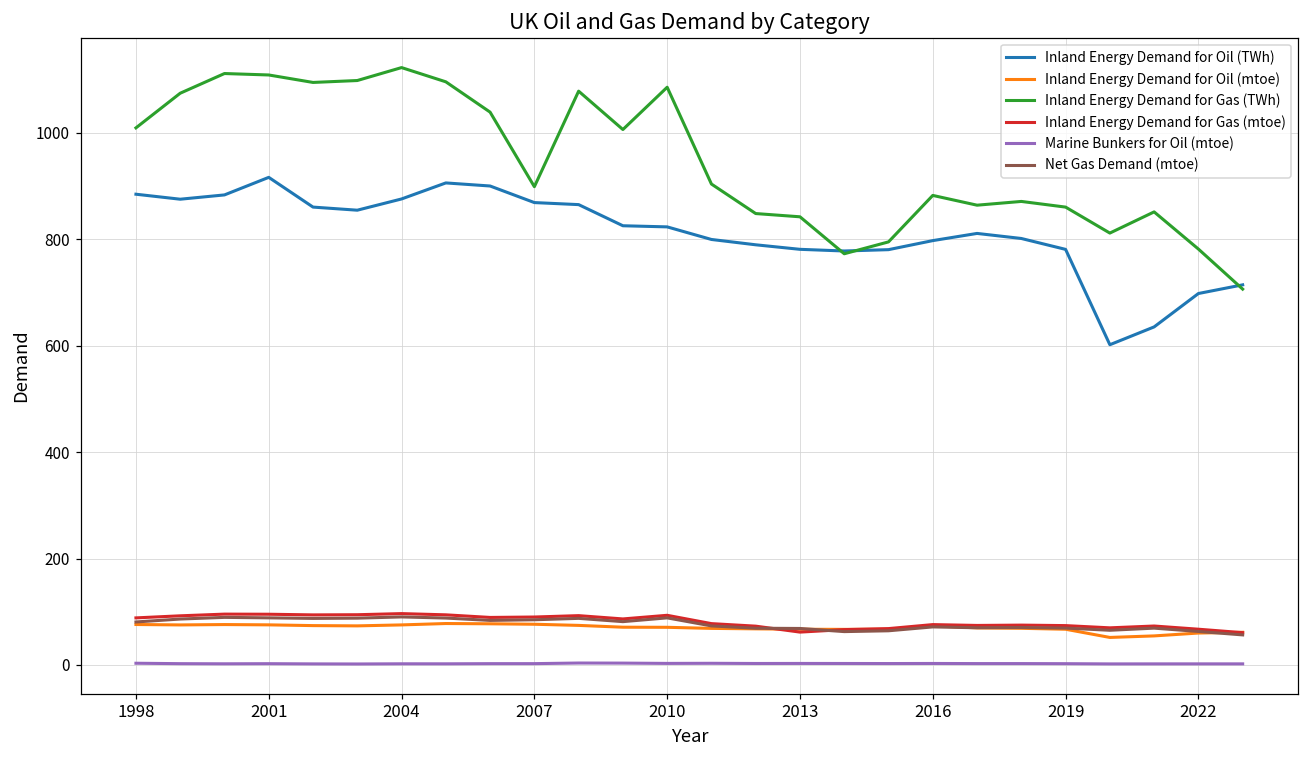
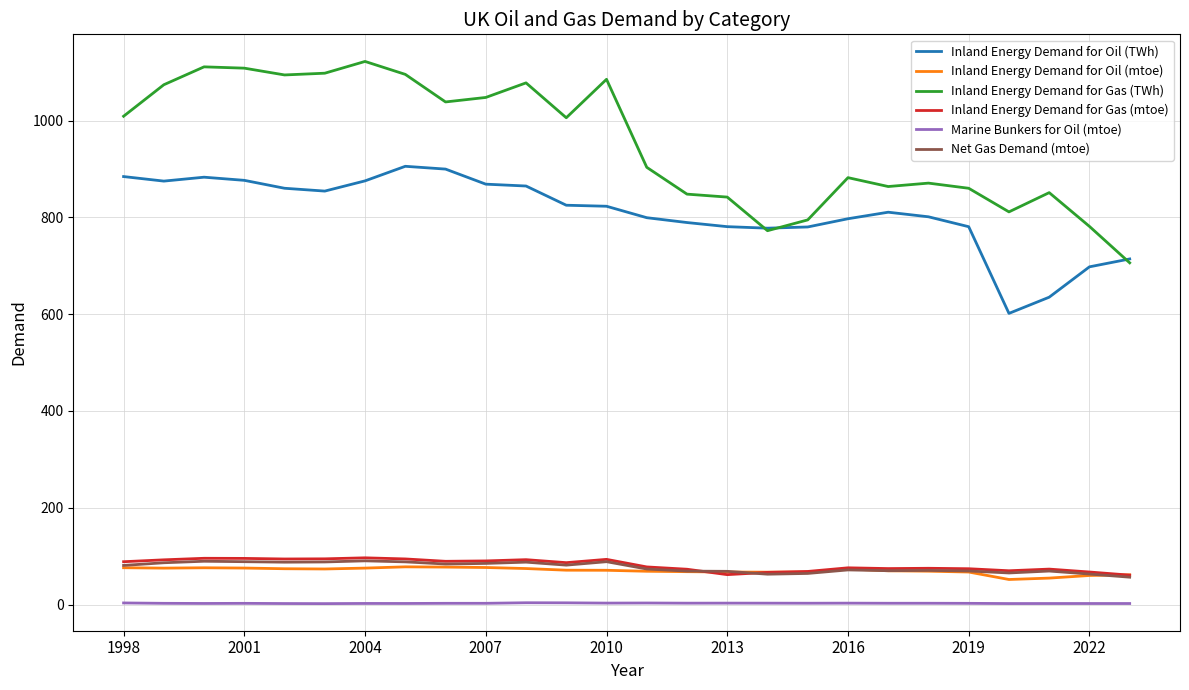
Inland Energy Demand for Oil (TWh), 2001: 920 -> 880
Inland Energy Demand for Gas (TWh), 2007: 900 -> 1050
